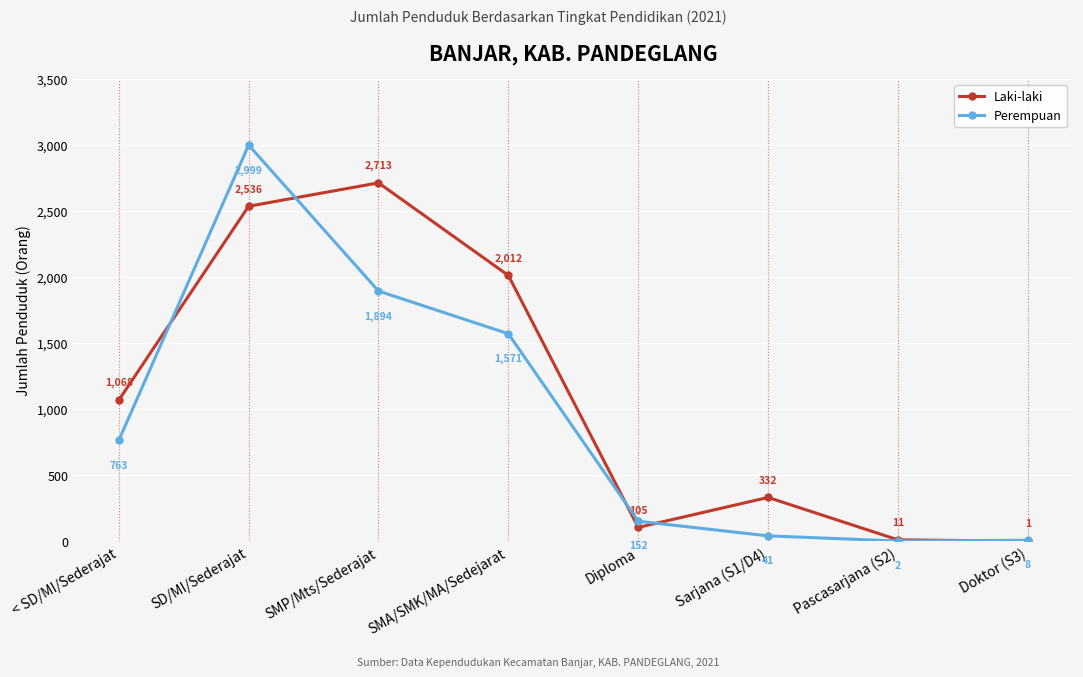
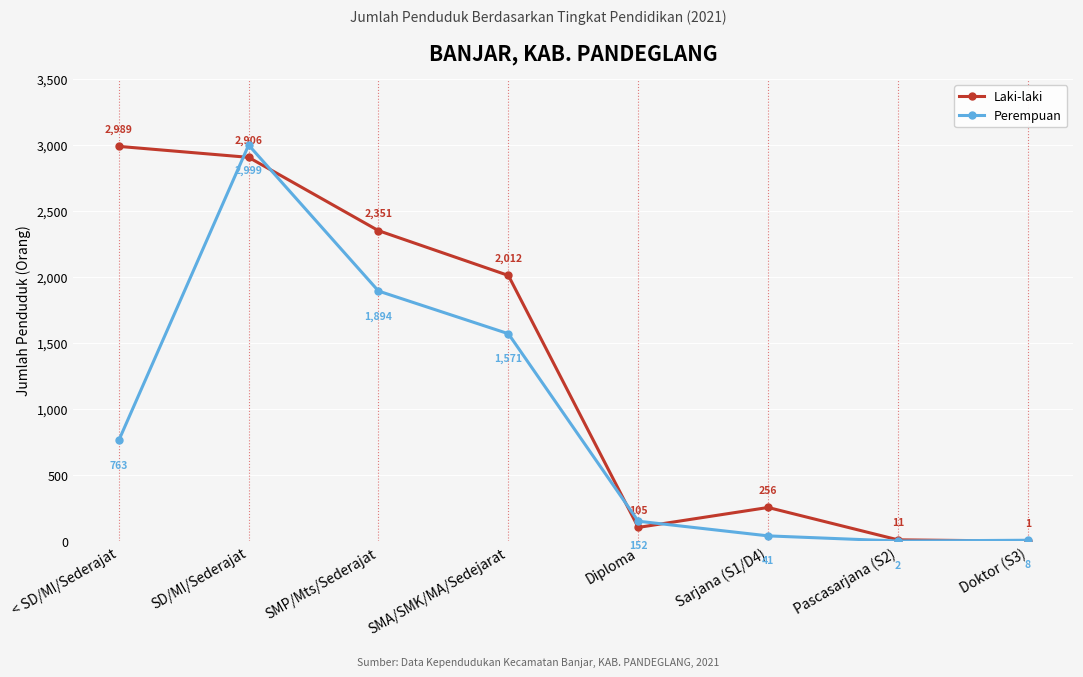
Laki-laki, < SD/MI/Sederajat: 1,068 -> 2,989
Laki-laki, SD/MI/Sederajat: 2,536 -> 2,906
Laki-laki, SMP/Mts/Sederajat: 2,713 -> 2,351
Laki-laki, Sarjana (S1/D4): 332 -> 256
